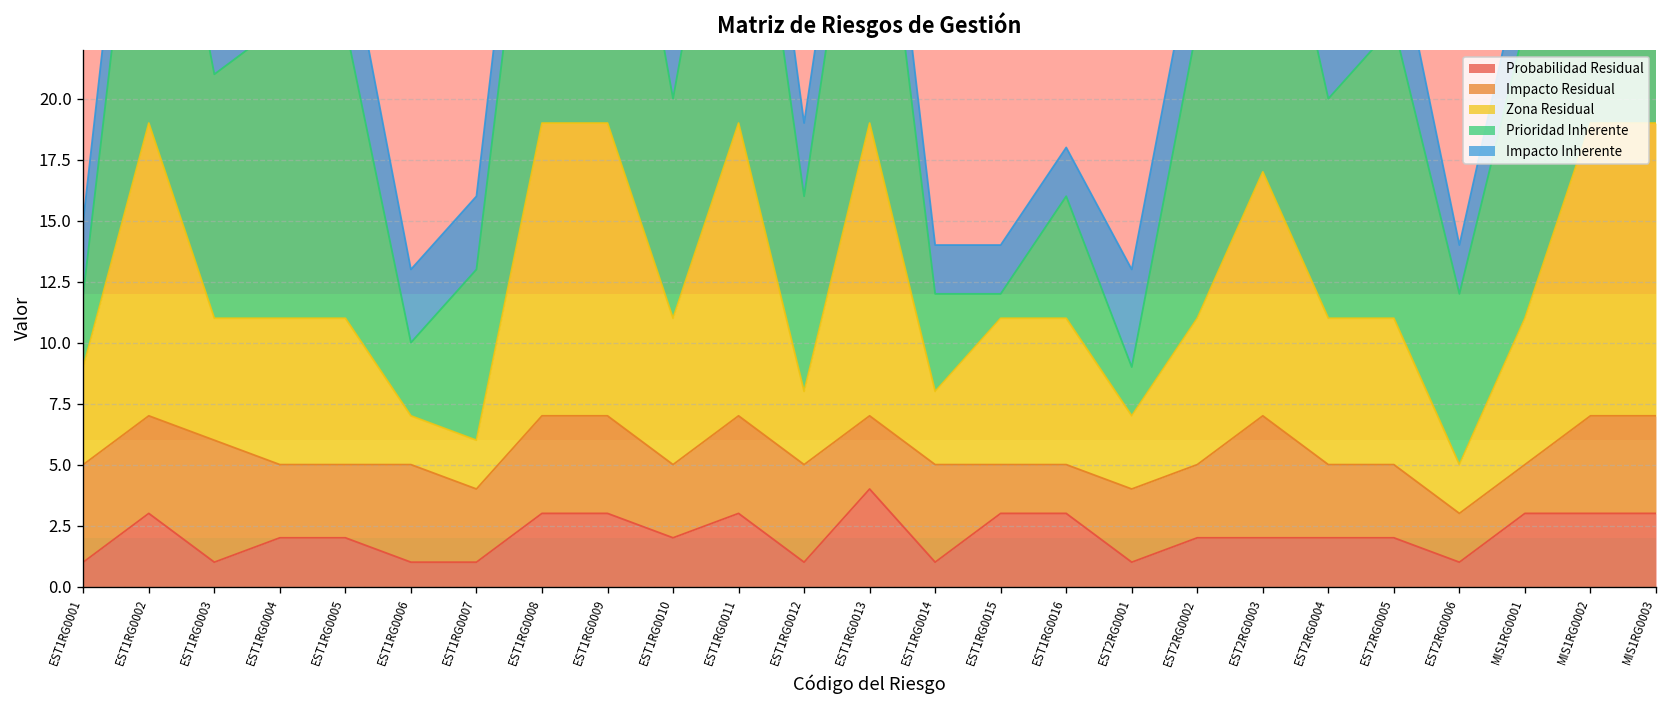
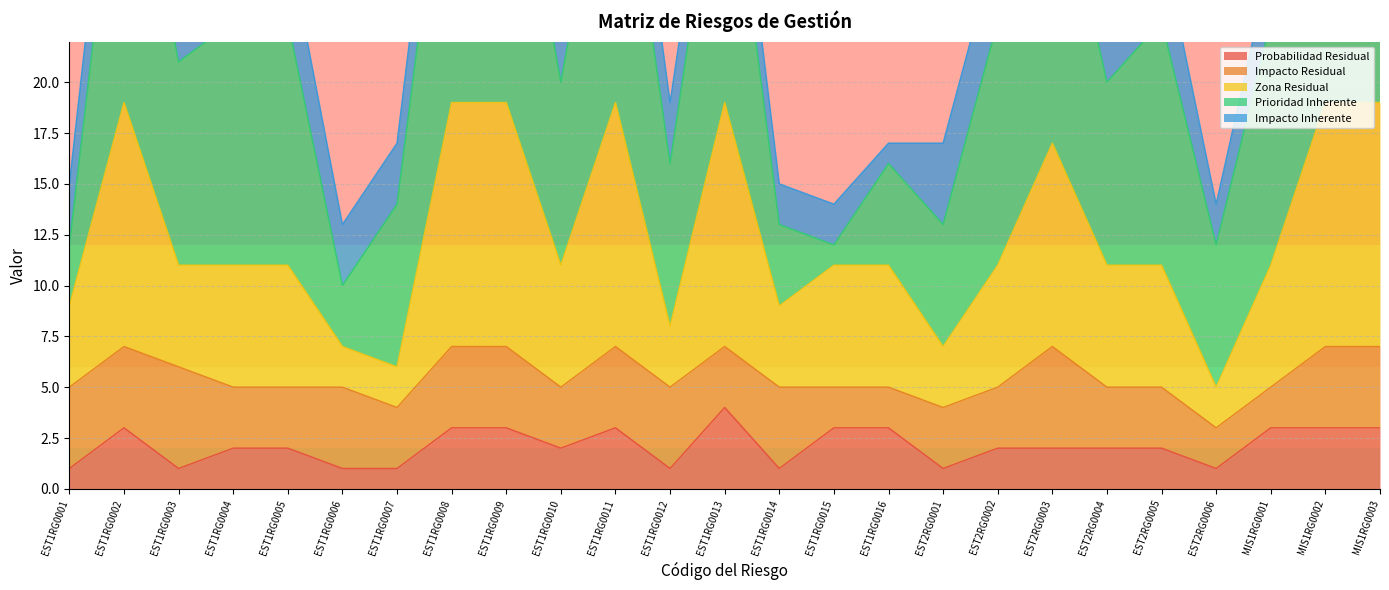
Prioridad Inherente, EST1RG0007: 7 -> 8
Zona Residual, EST1RG0014: 3 -> 4
Impacto Inherente, EST1RG0016: 2 -> 1
Prioridad Inherente, EST2RG0001: 2 -> 6
